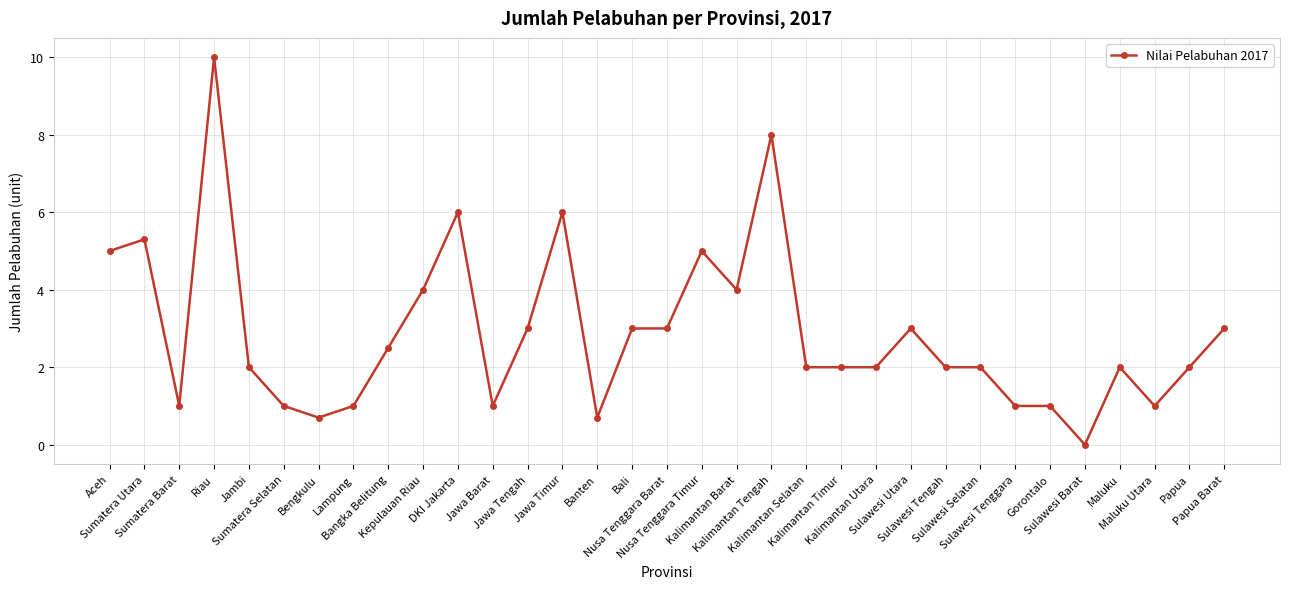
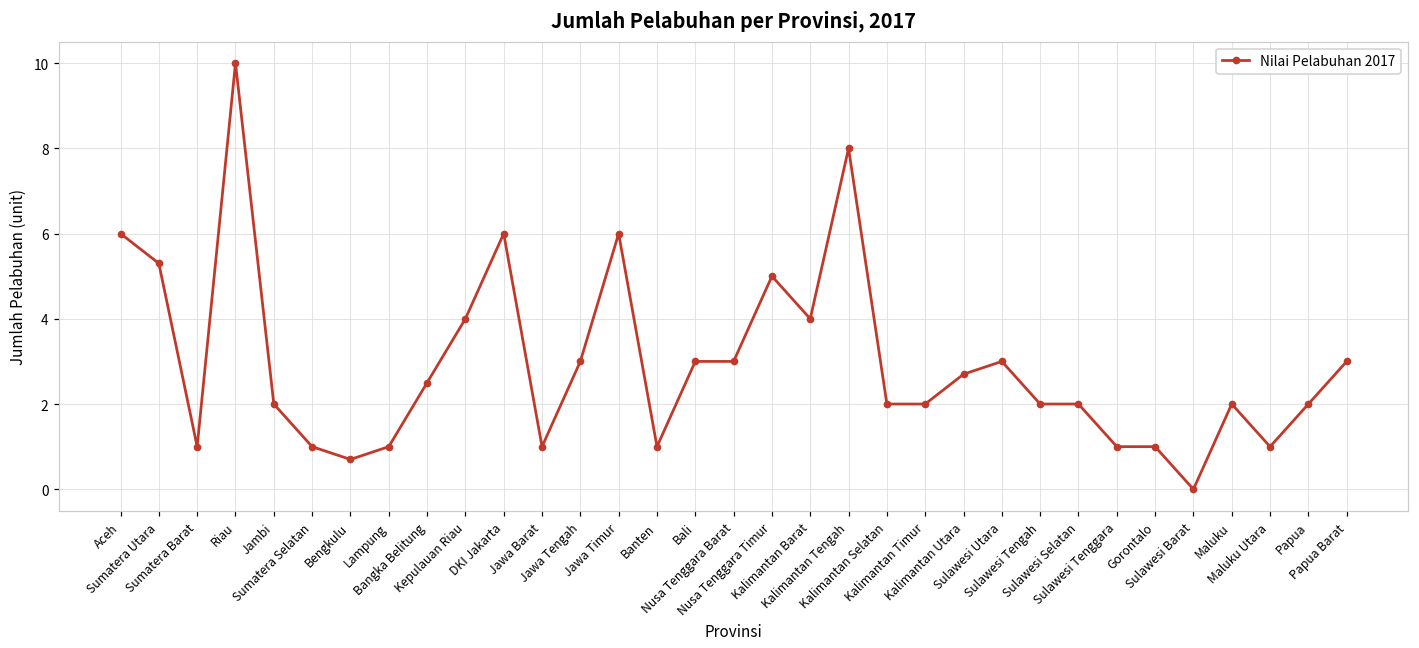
Aceh: 5 -> 6
Banten: 0.7 -> 1.0
Kalimantan Utara: 2.0 -> 2.7
